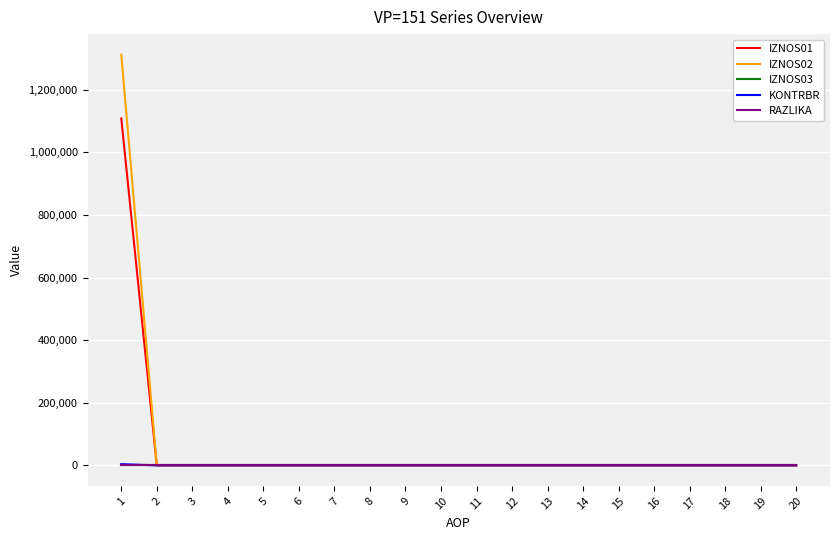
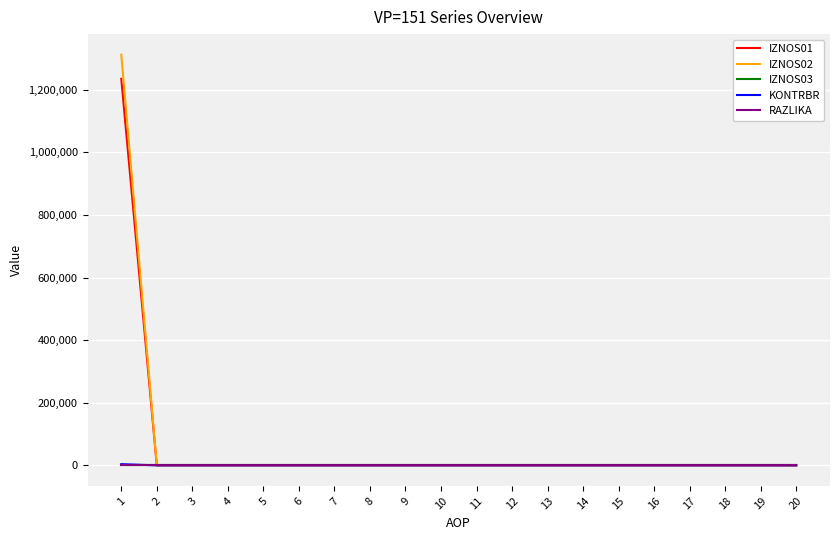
IZNOS01, 1: 1,110,000 -> 1,240,000
